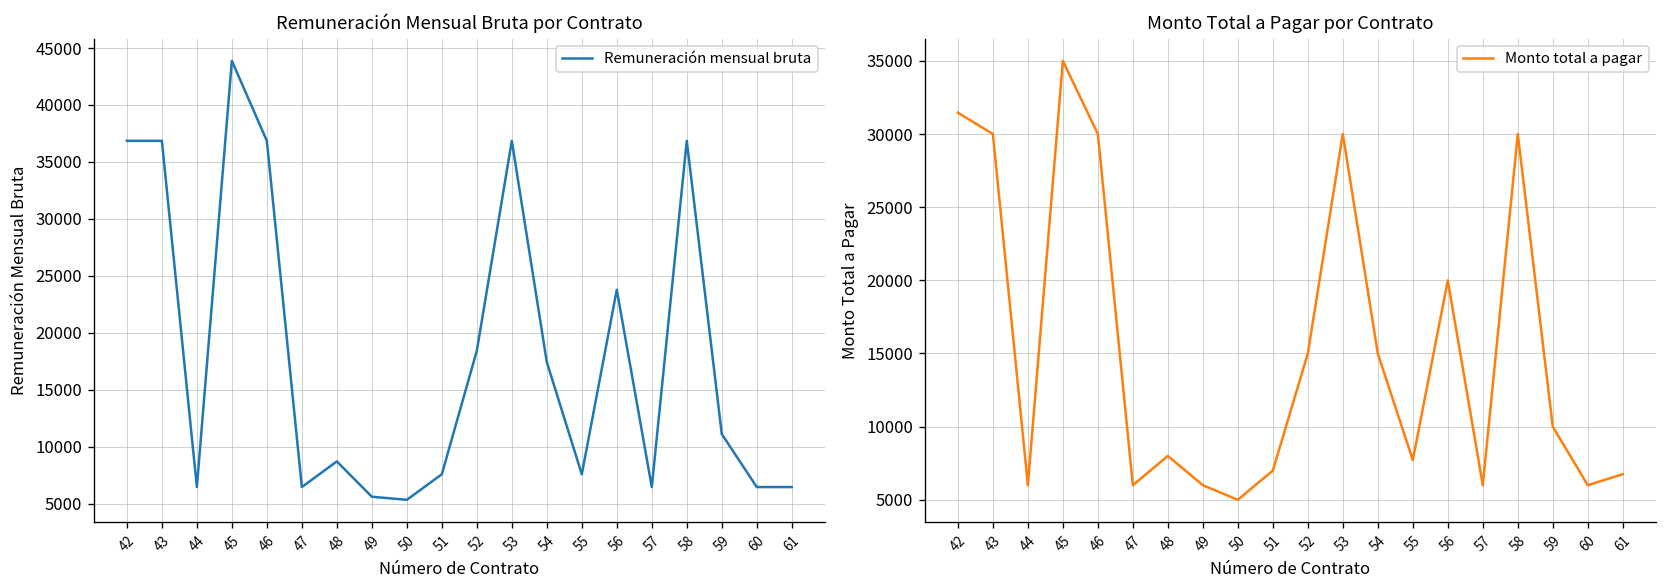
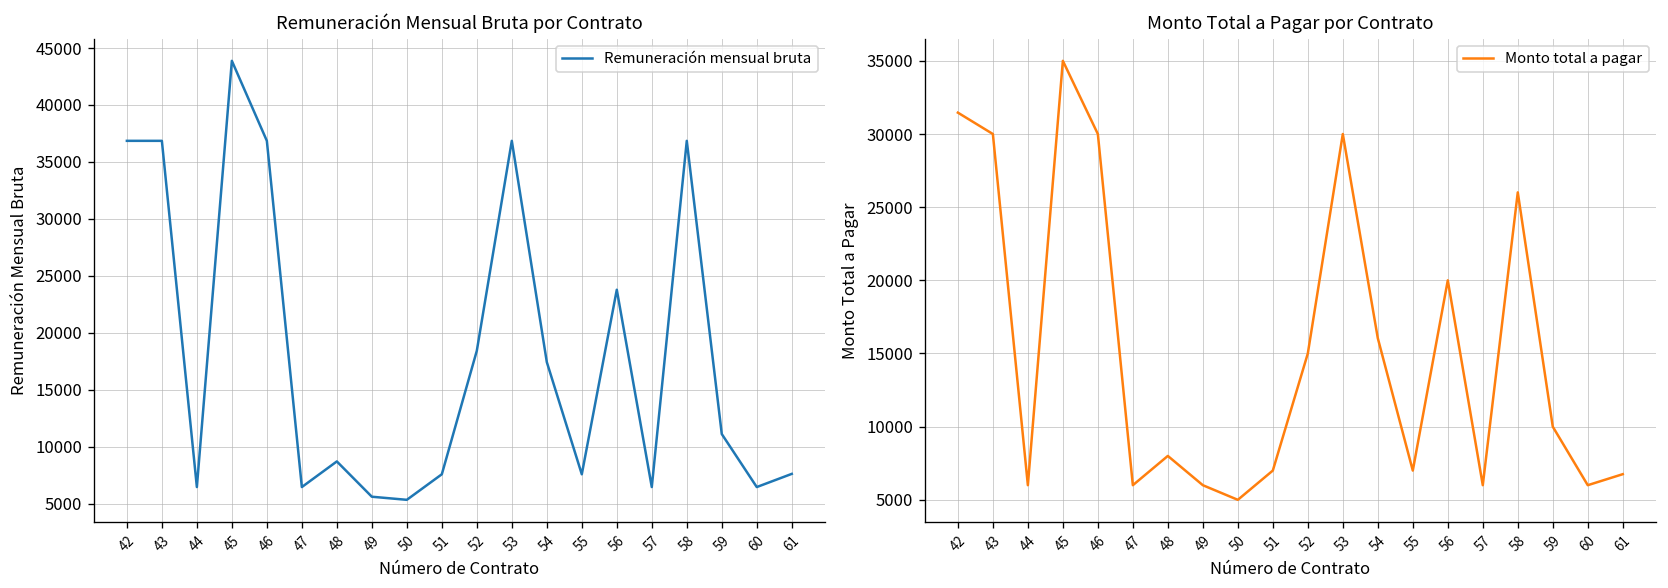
Remuneración Mensual Bruta por Contrato, 61: 6000 -> 8000
Monto Total a Pagar por Contrato, 54: 15000 -> 16000
Monto Total a Pagar por Contrato, 55: 7700 -> 7000
Monto Total a Pagar por Contrato, 58: 30000 -> 26000
